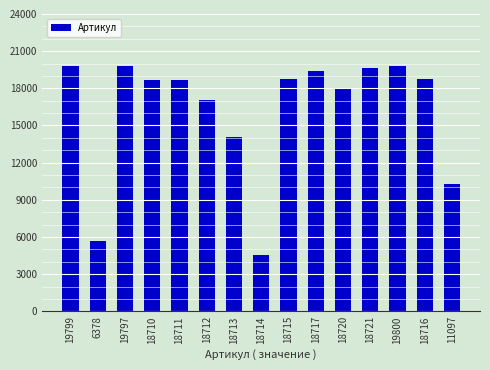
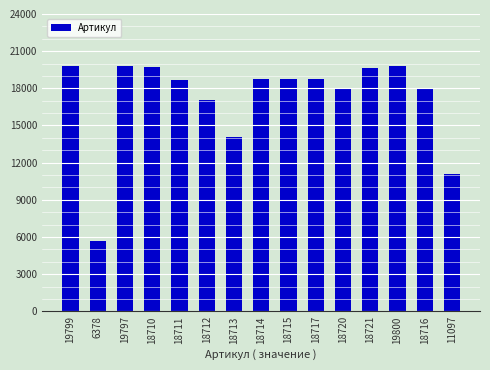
18710: 18700 -> 19700
18714: 4500 -> 18700
18717: 19400 -> 18700
18716: 18700 -> 18100
11097: 10300 -> 11100
